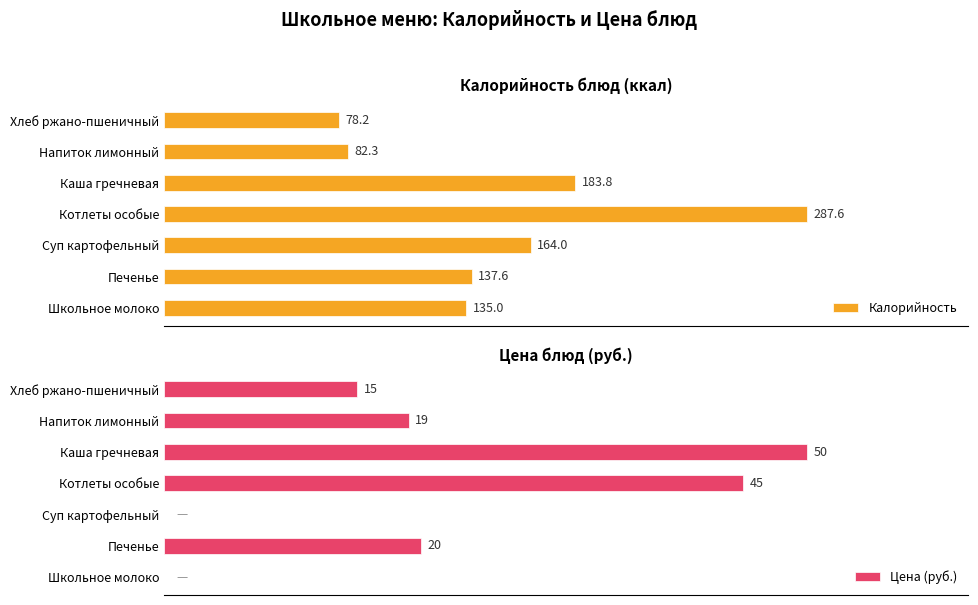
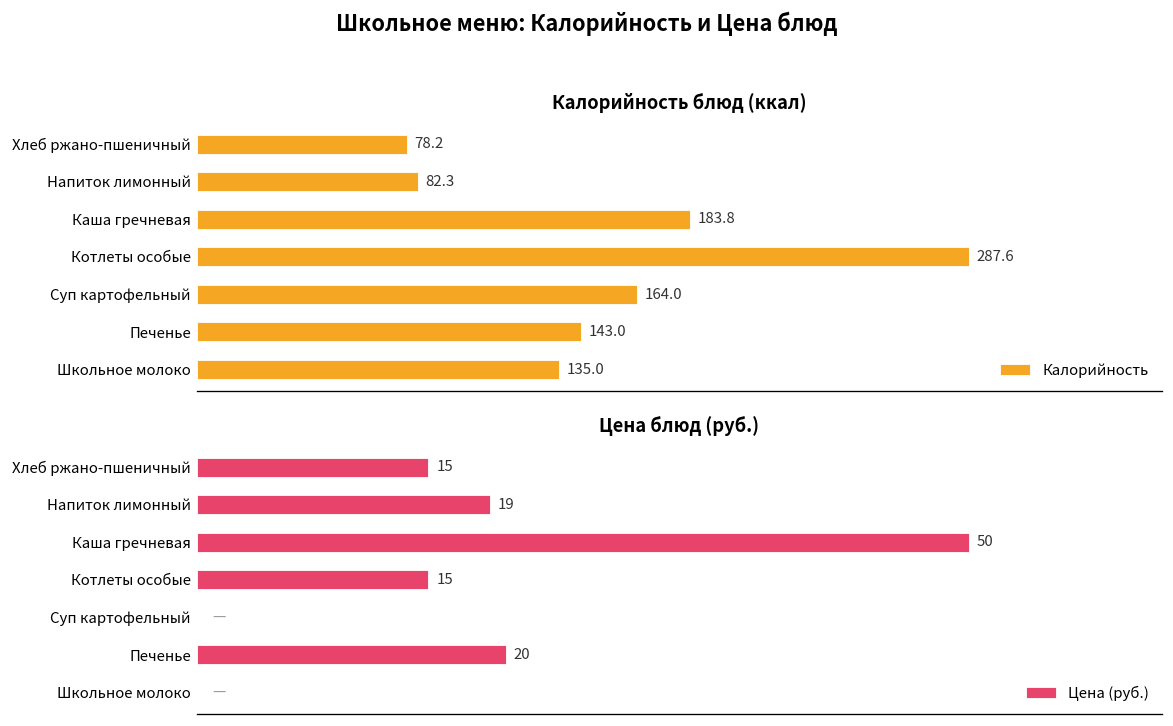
Калорийность блюд (ккал), Печенье: 137.6 -> 143.0
Цена блюд (руб.), Котлеты особые: 45 -> 15
